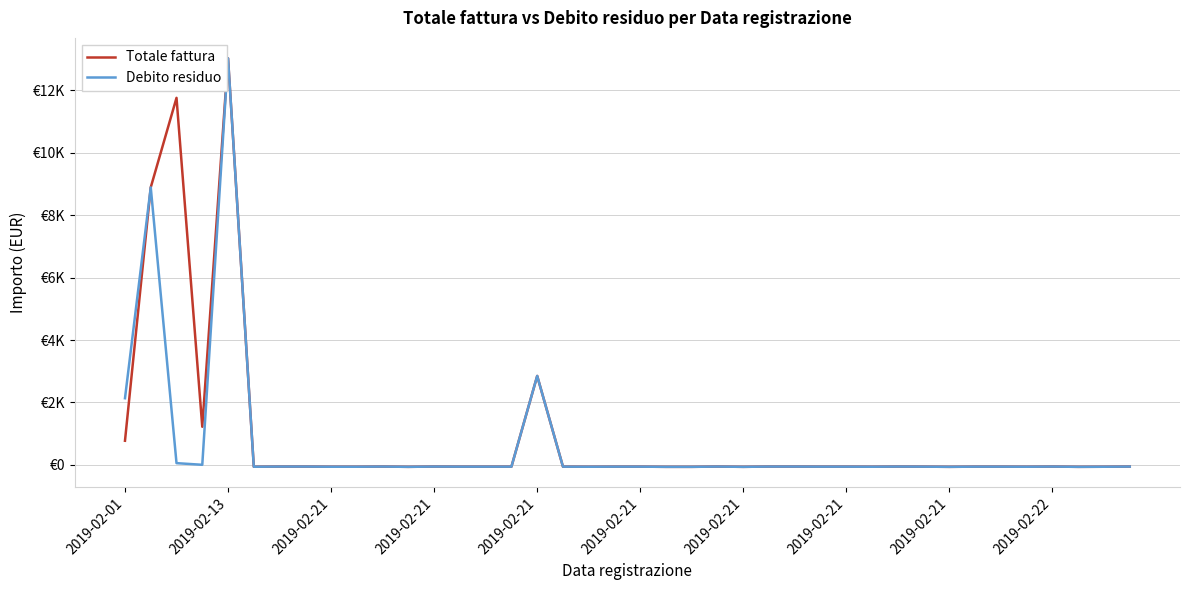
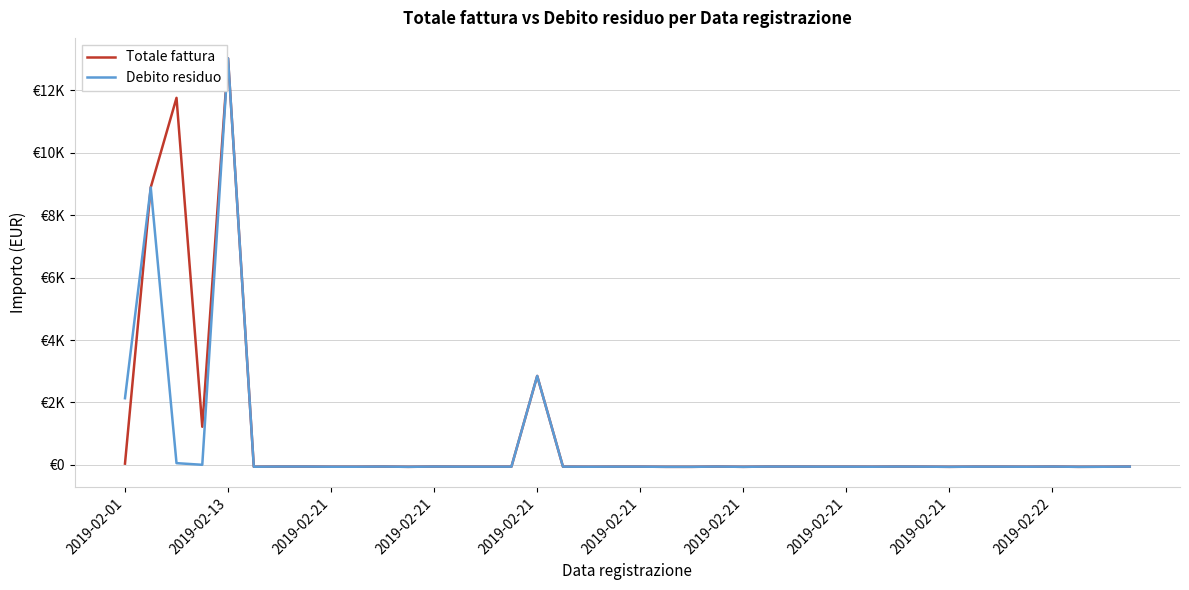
Totale fattura, 2019-02-01: €800 -> €0
